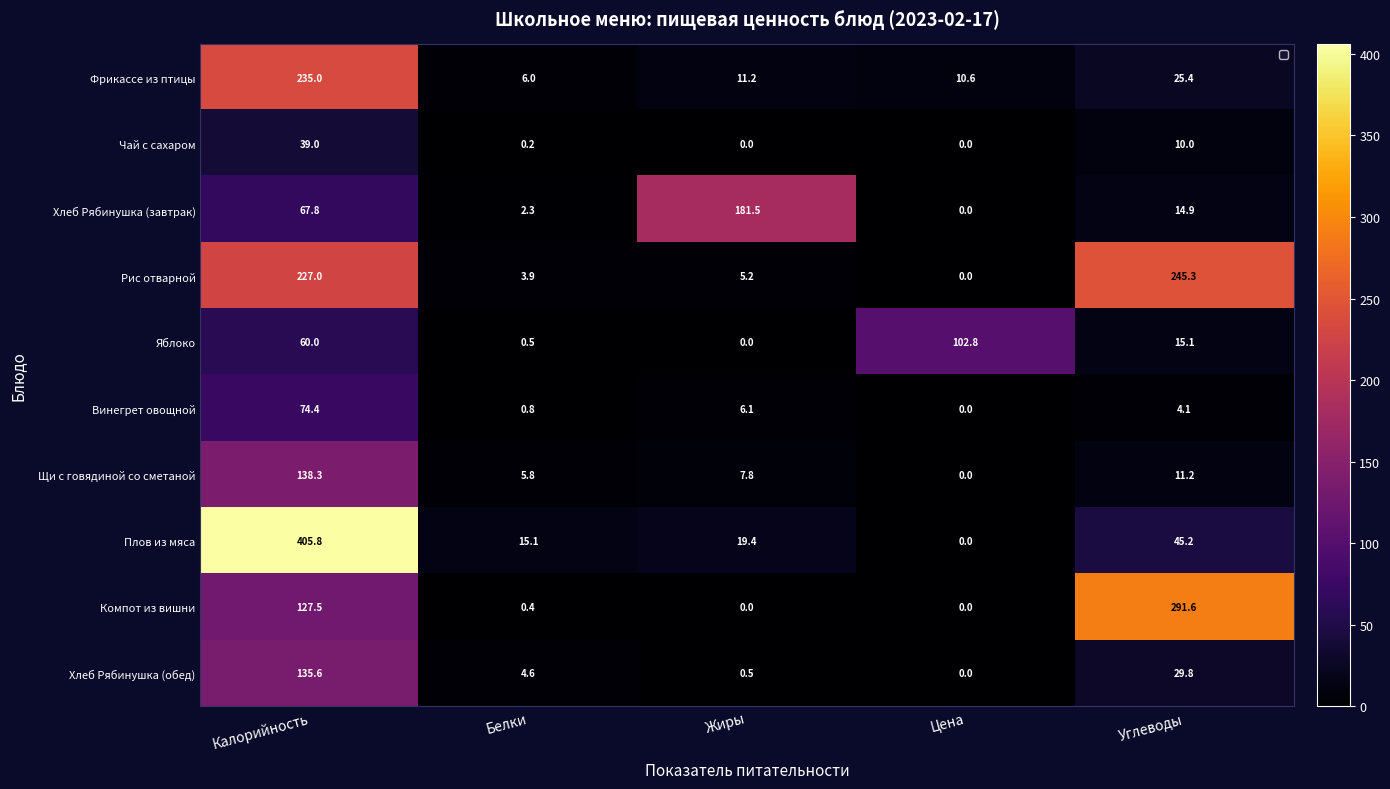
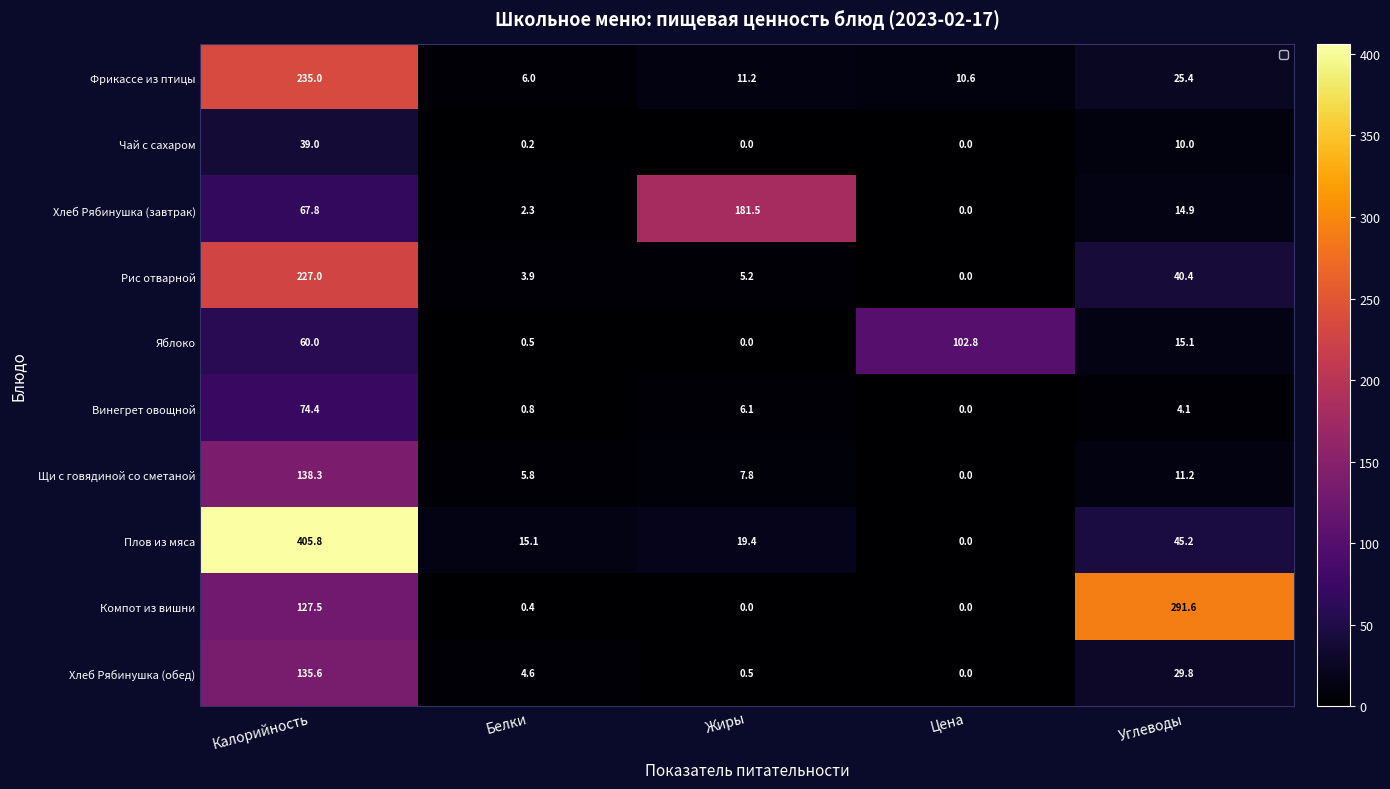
Рис отварной, Углеводы: 245.3 -> 40.4
